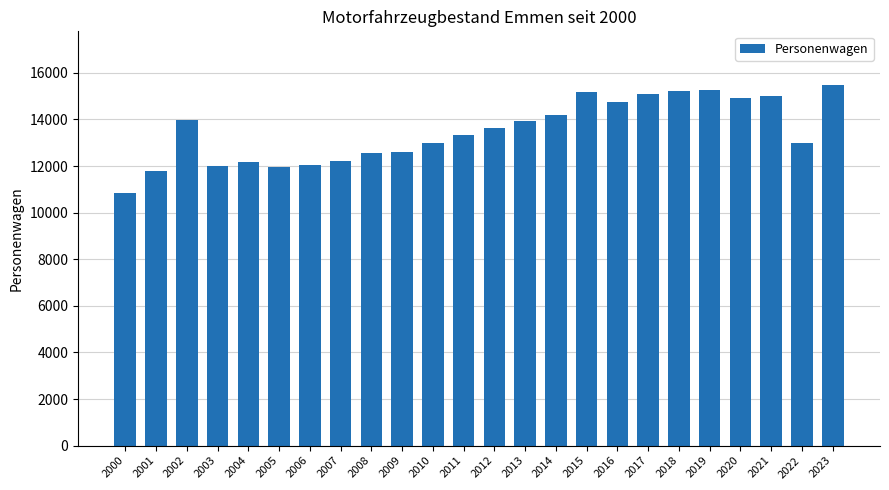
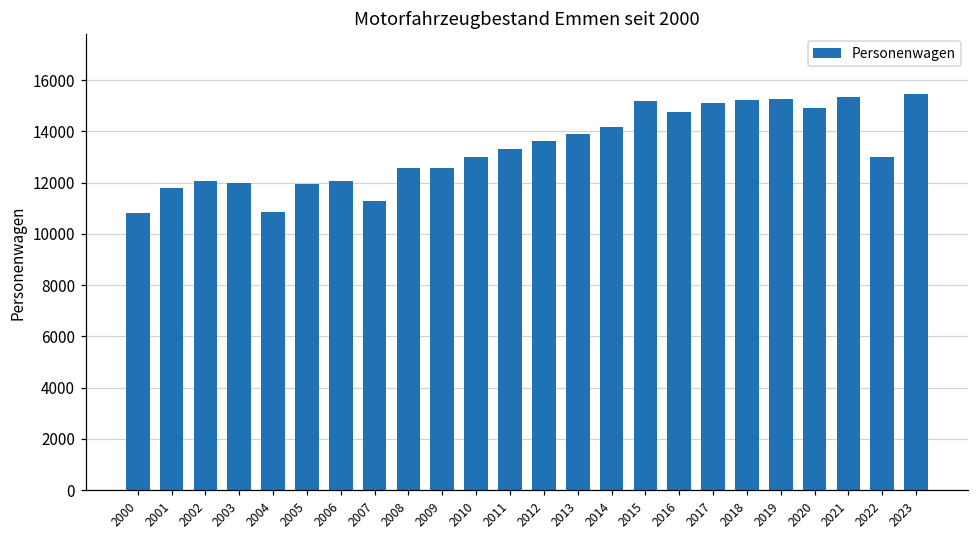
2002: 14000 -> 12100
2004: 12200 -> 10900
2007: 12200 -> 11300
2021: 15000 -> 15300
